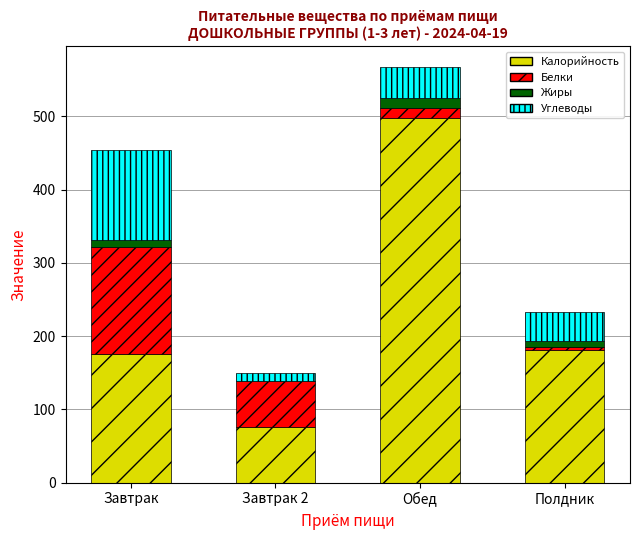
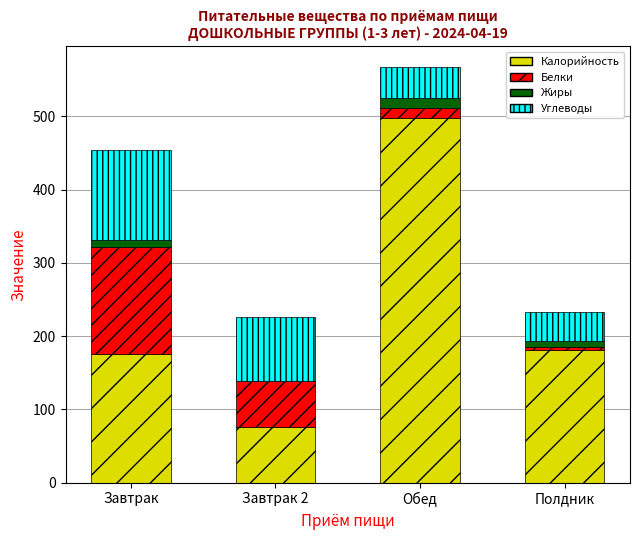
Углеводы, Завтрак 2: 10 -> 90
